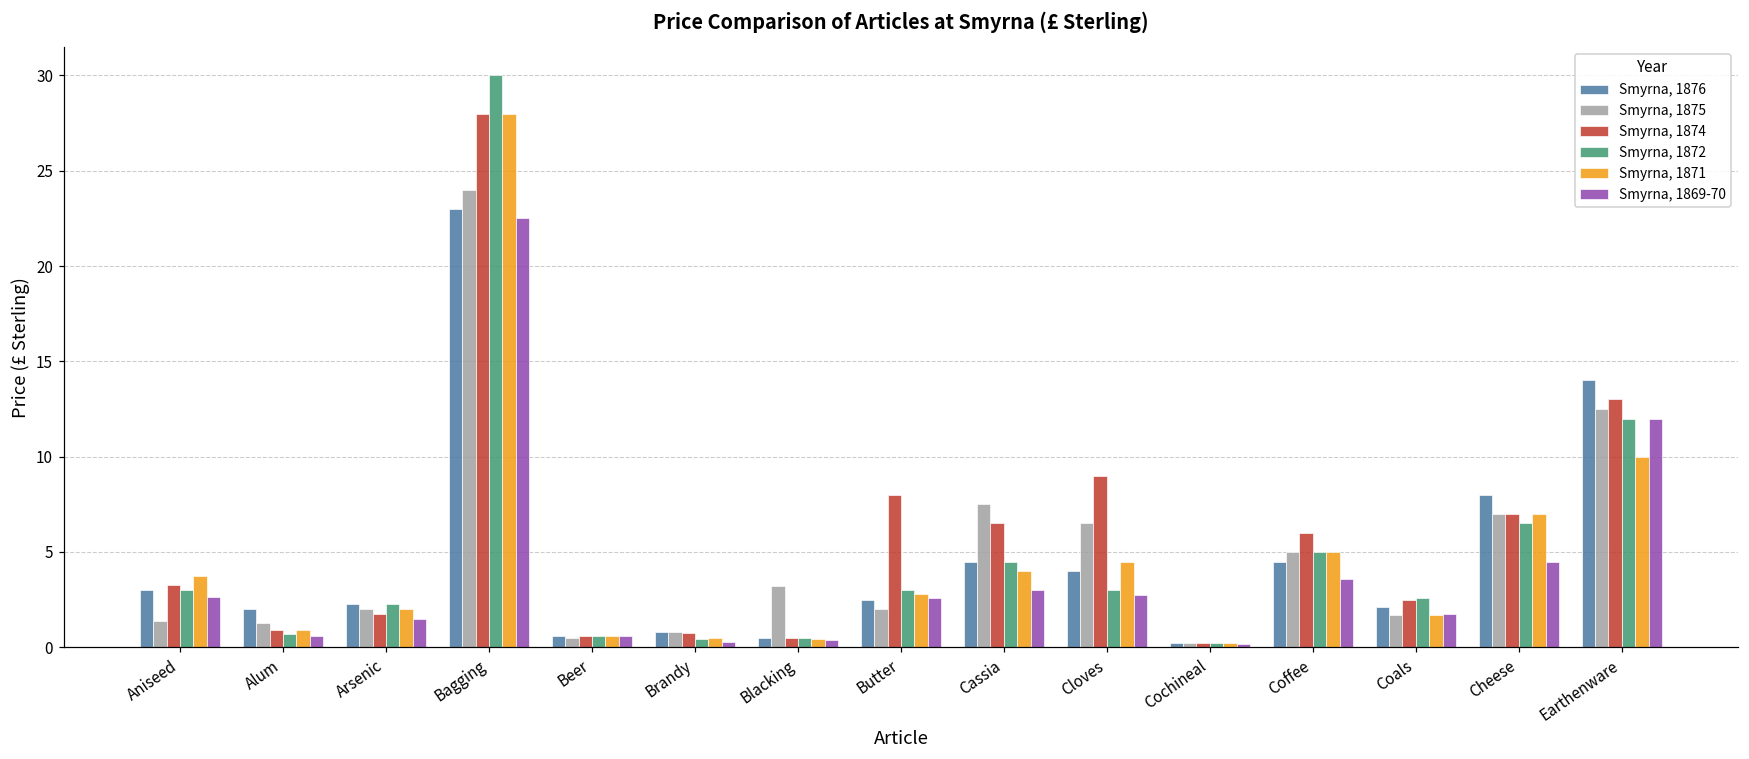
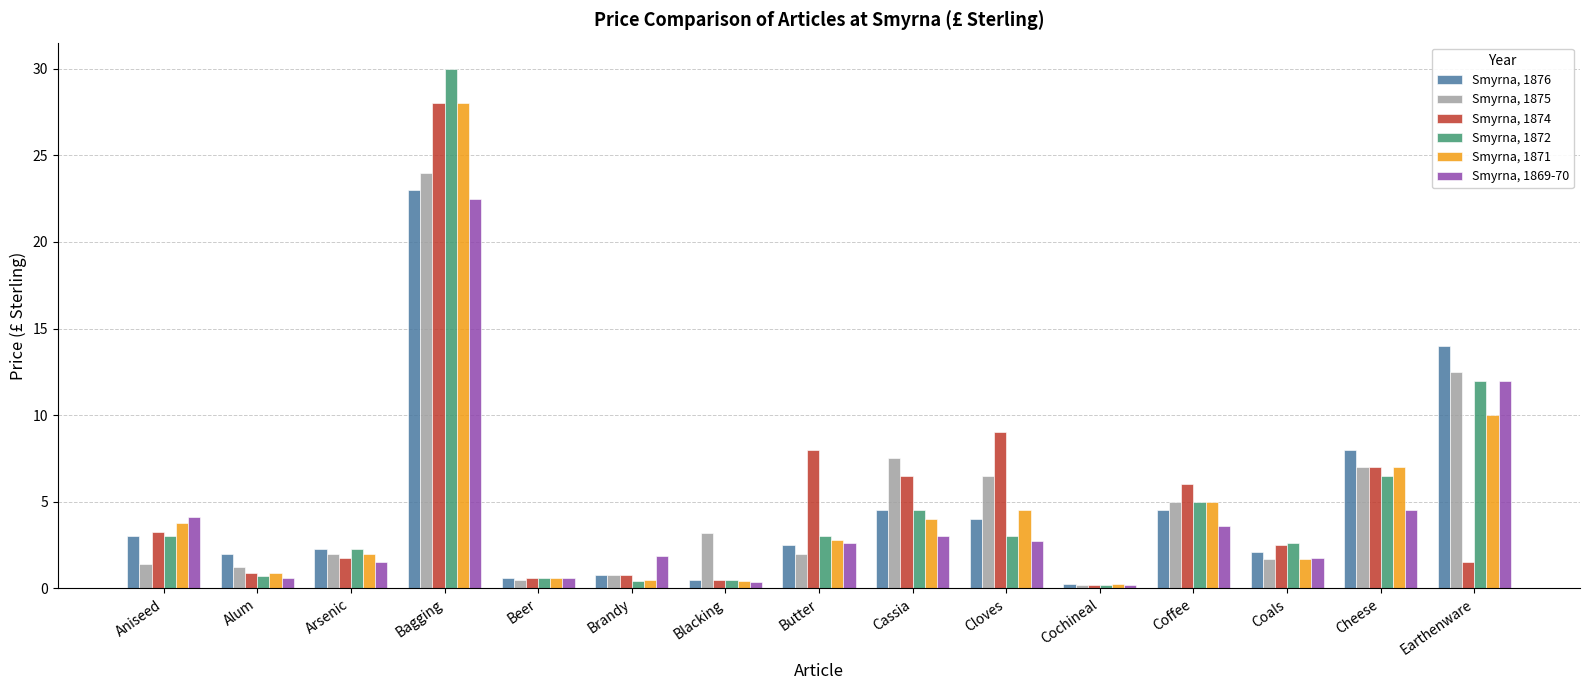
Smyrna, 1869-70, Aniseed: 2.6 -> 4.1
Smyrna, 1869-70, Brandy: 0.3 -> 1.9
Smyrna, 1874, Earthenware: 13.0 -> 1.5
